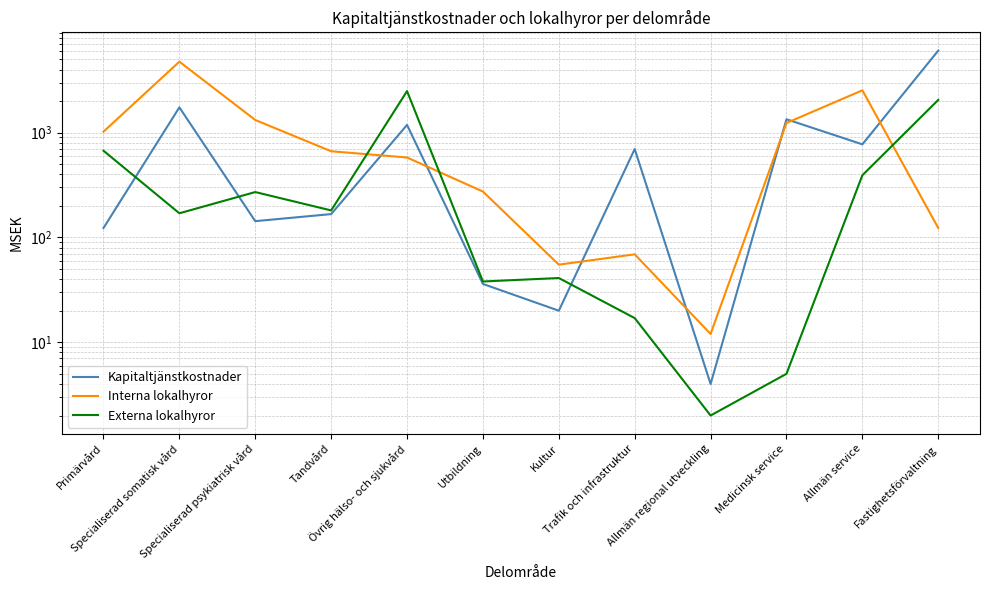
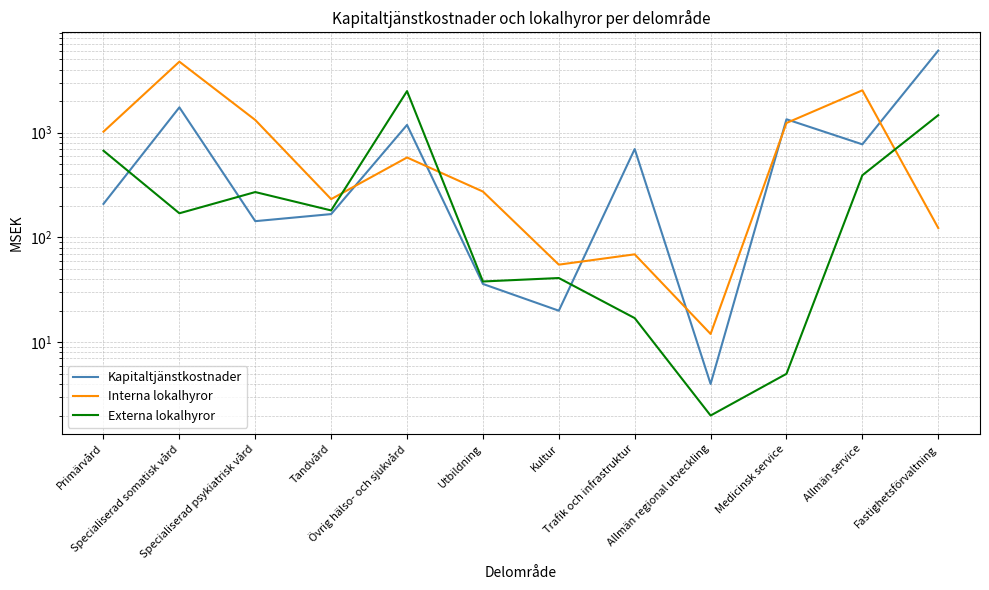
Kapitaltjänstkostnader, Primärvård: 120 -> 210
Interna lokalhyror, Tandvård: 700 -> 230
Externa lokalhyror, Fastighetsförvaltning: 2100 -> 1500
